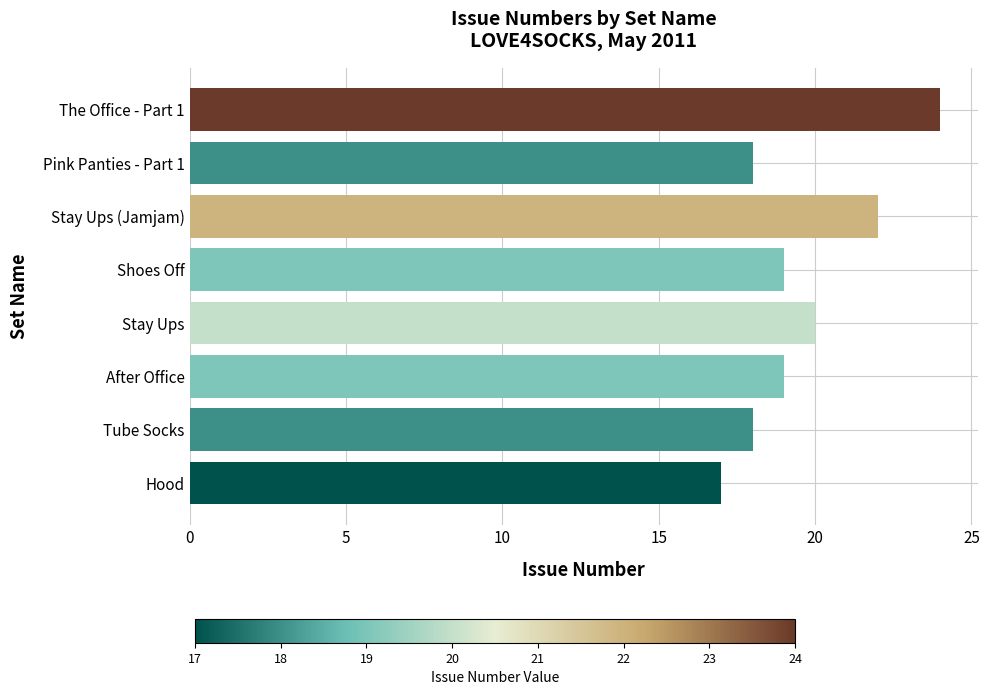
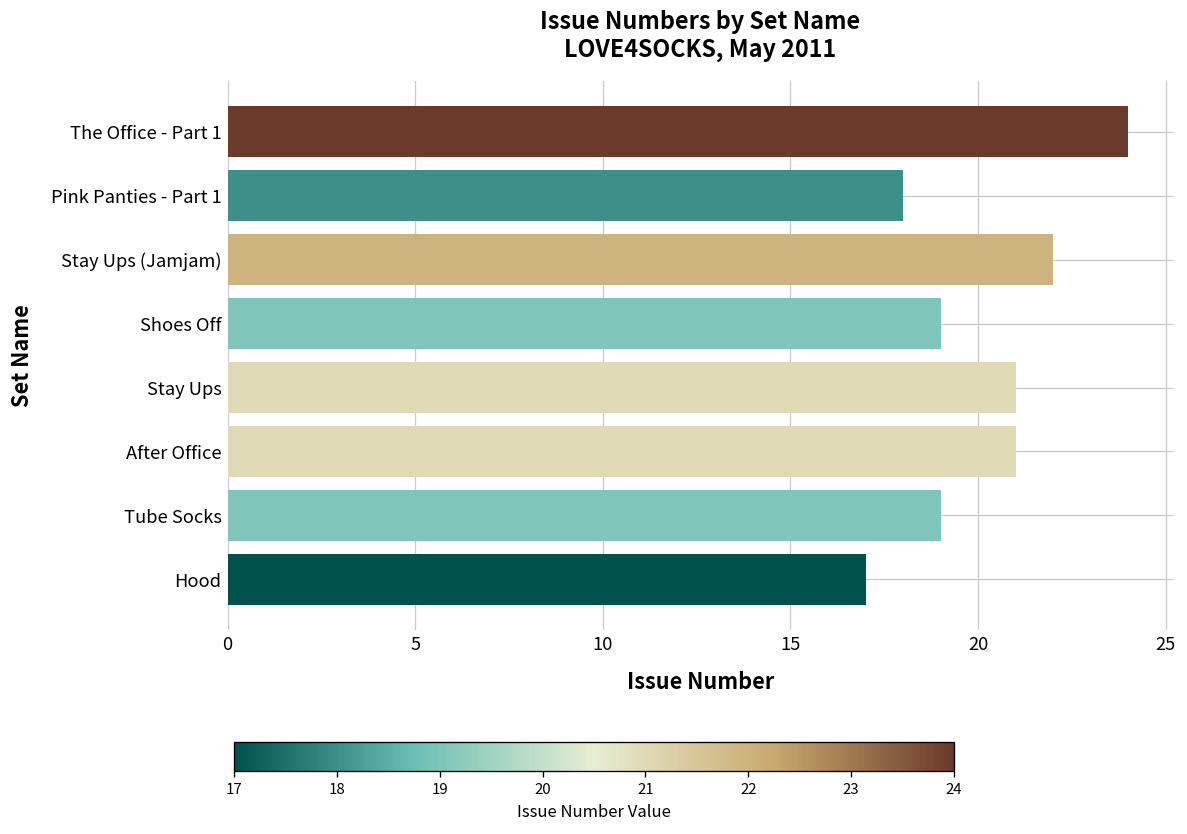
Stay Ups: 20 -> 21
After Office: 19 -> 21
Tube Socks: 18 -> 19
